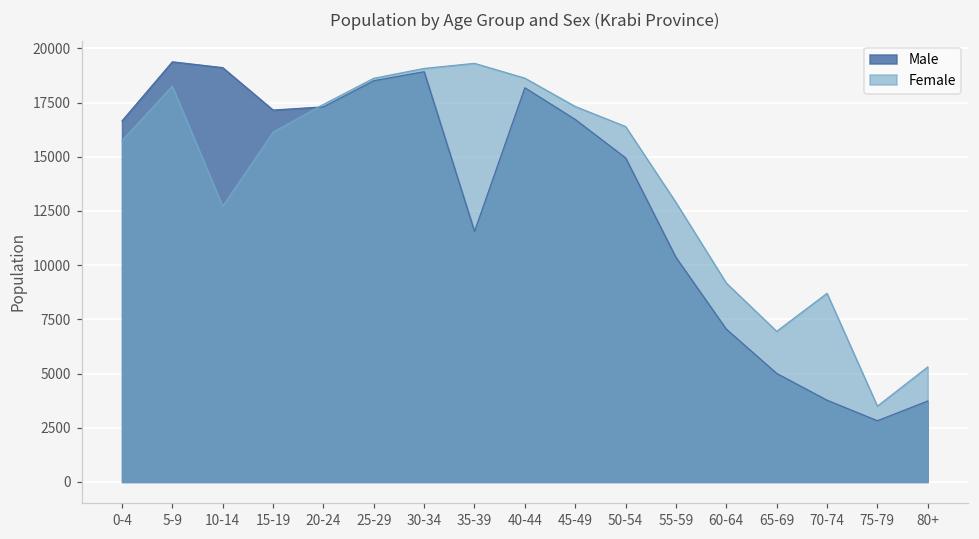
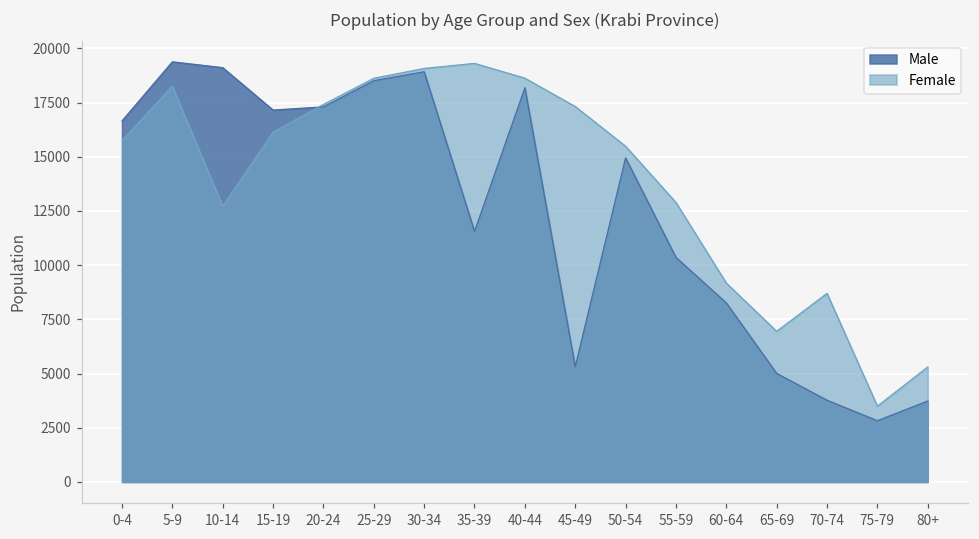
Male, 45-49: 16700 -> 5300
Female, 50-54: 16400 -> 15500
Male, 60-64: 7000 -> 8300
